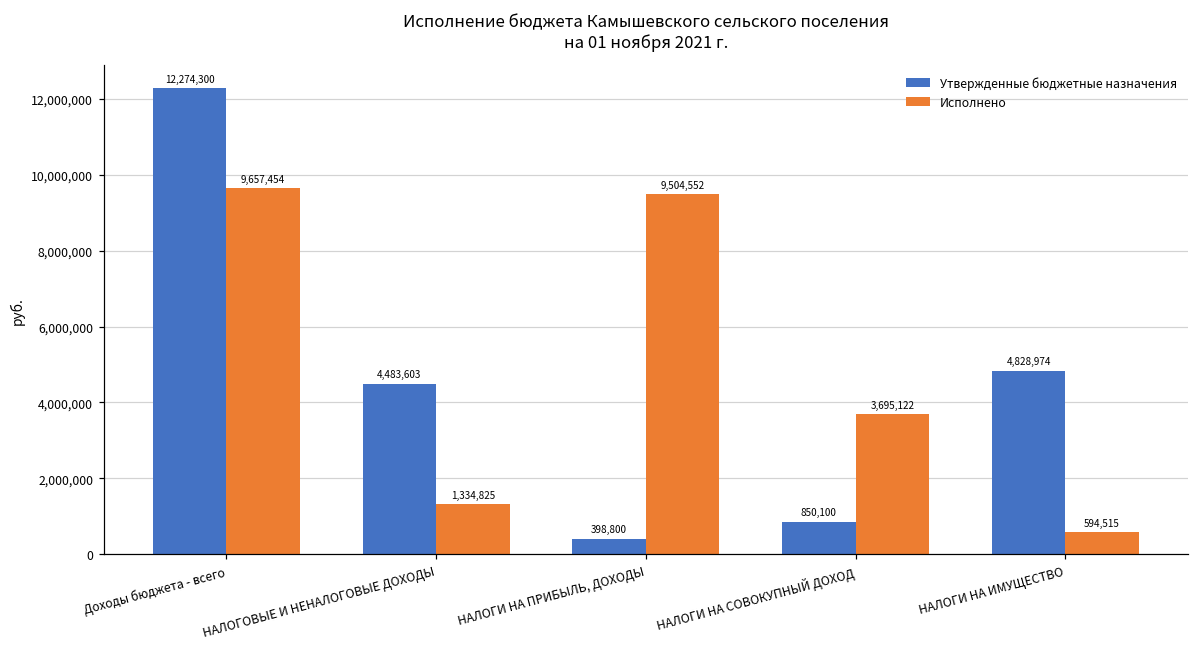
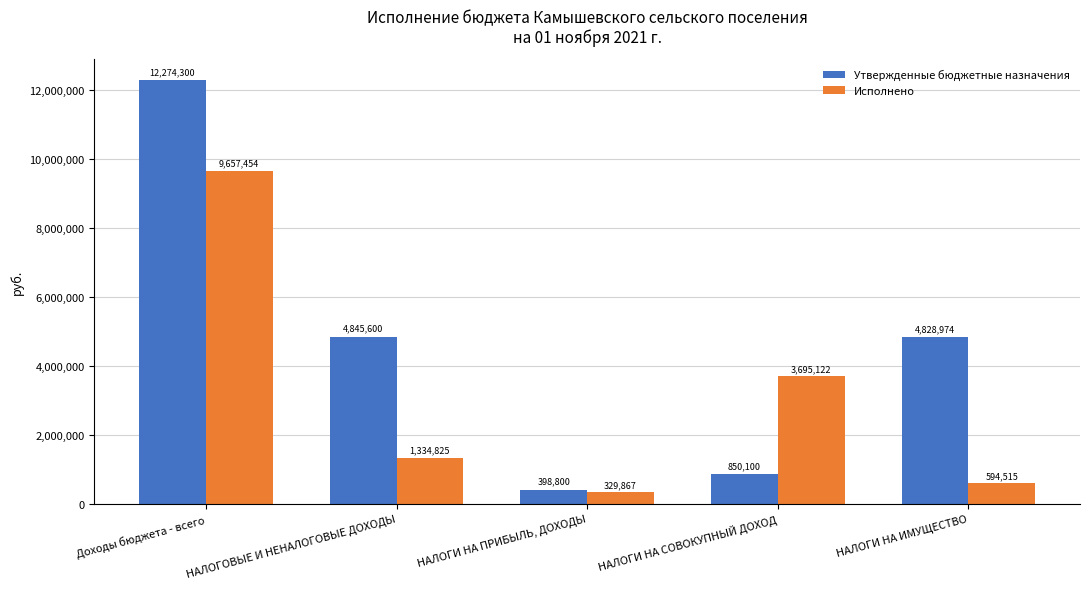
Утвержденные бюджетные назначения, НАЛОГОВЫЕ И НЕНАЛОГОВЫЕ ДОХОДЫ: 4,483,603 -> 4,845,600
Исполнено, НАЛОГИ НА ПРИБЫЛЬ, ДОХОДЫ: 9,504,552 -> 329,867
